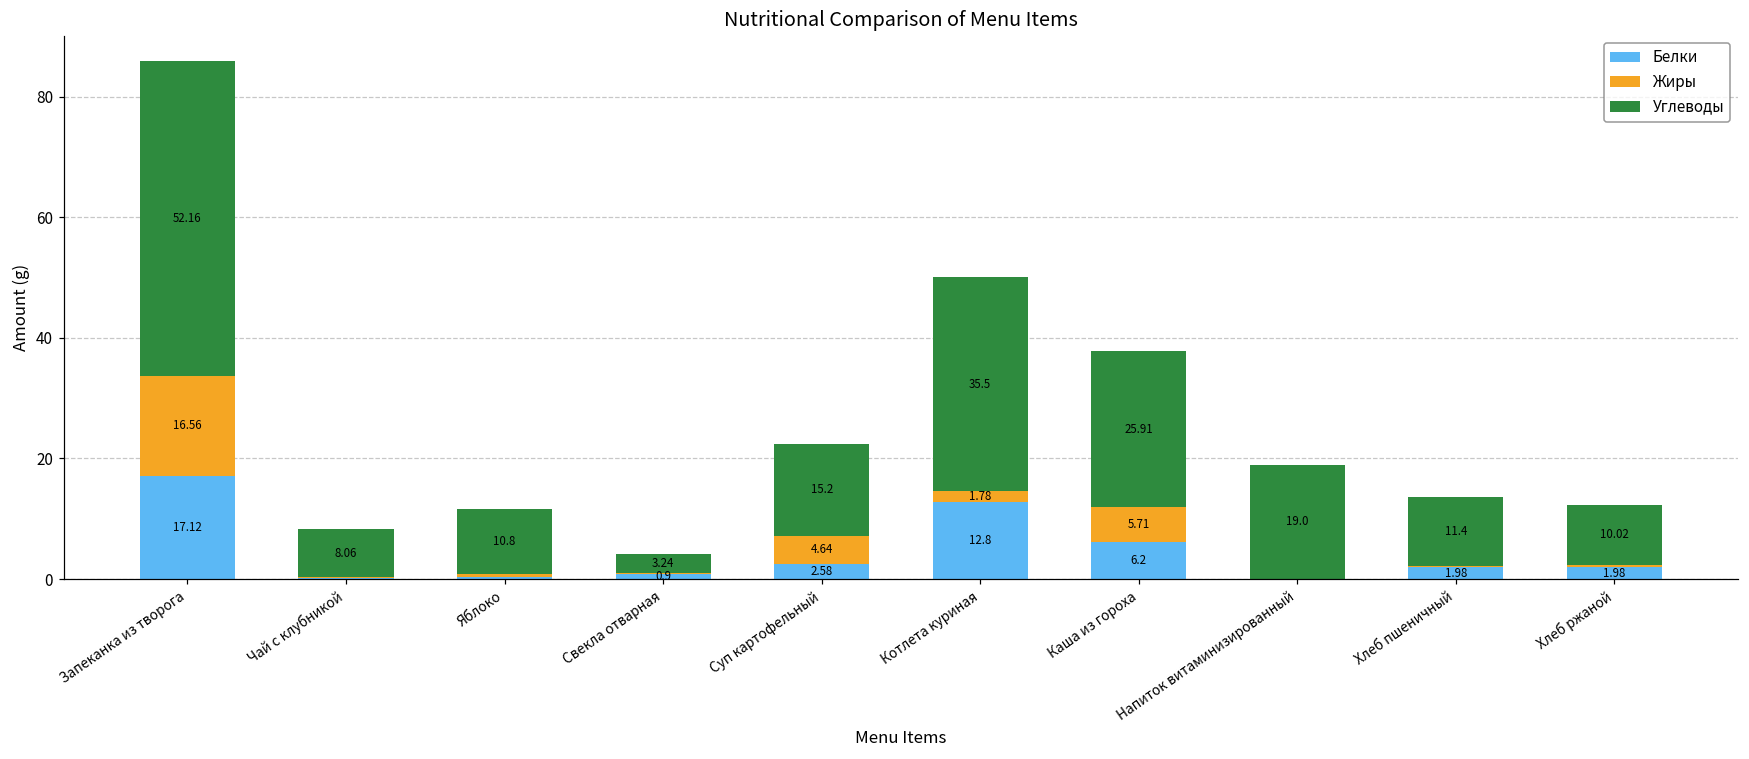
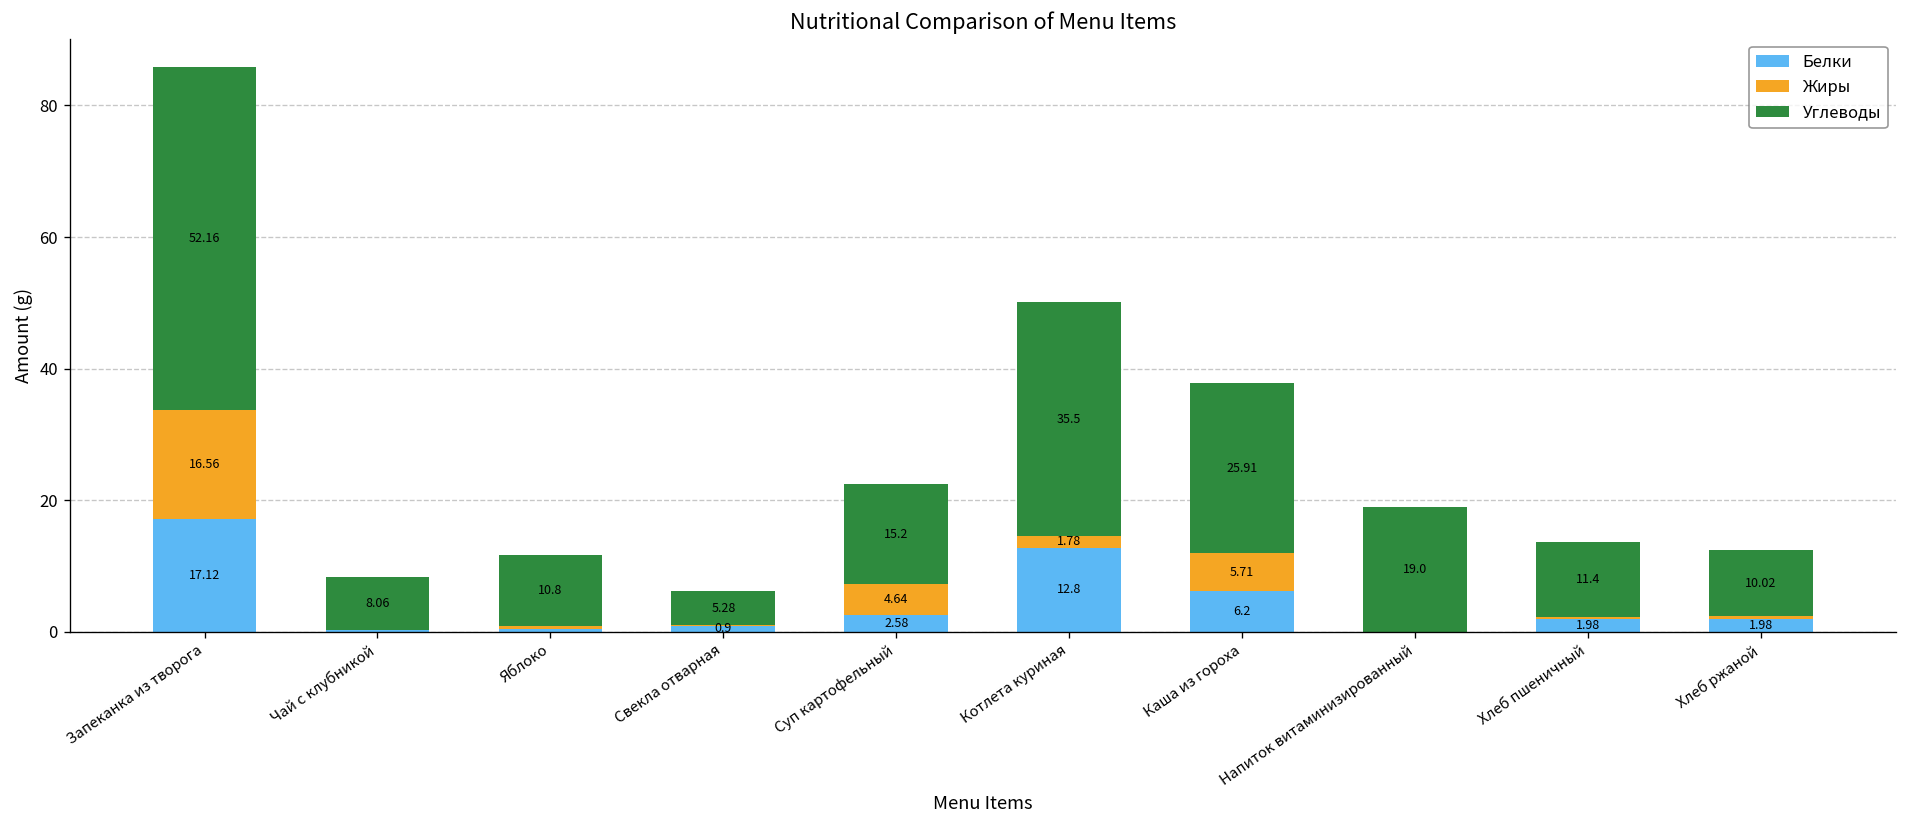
Углеводы, Свекла отварная: 3.24 -> 5.28
